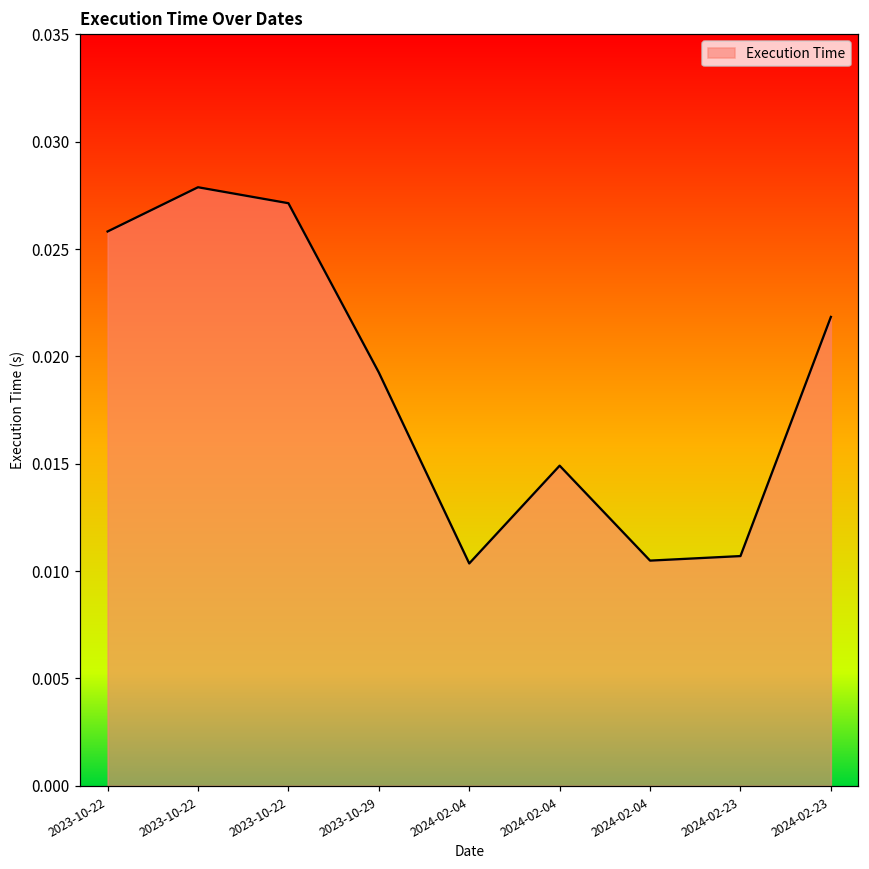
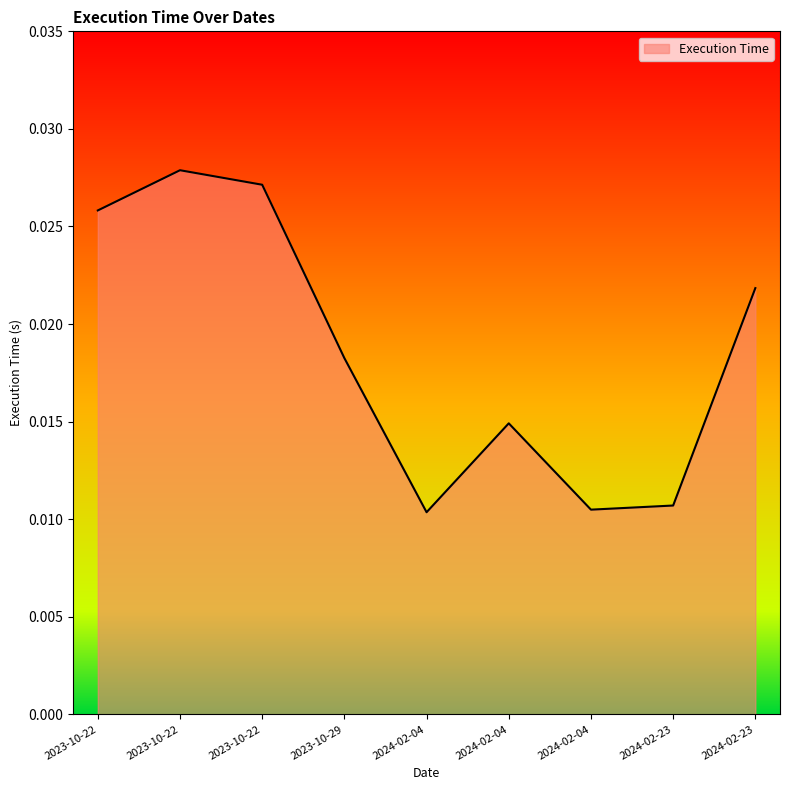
2023-10-29: 0.0193 -> 0.0183
